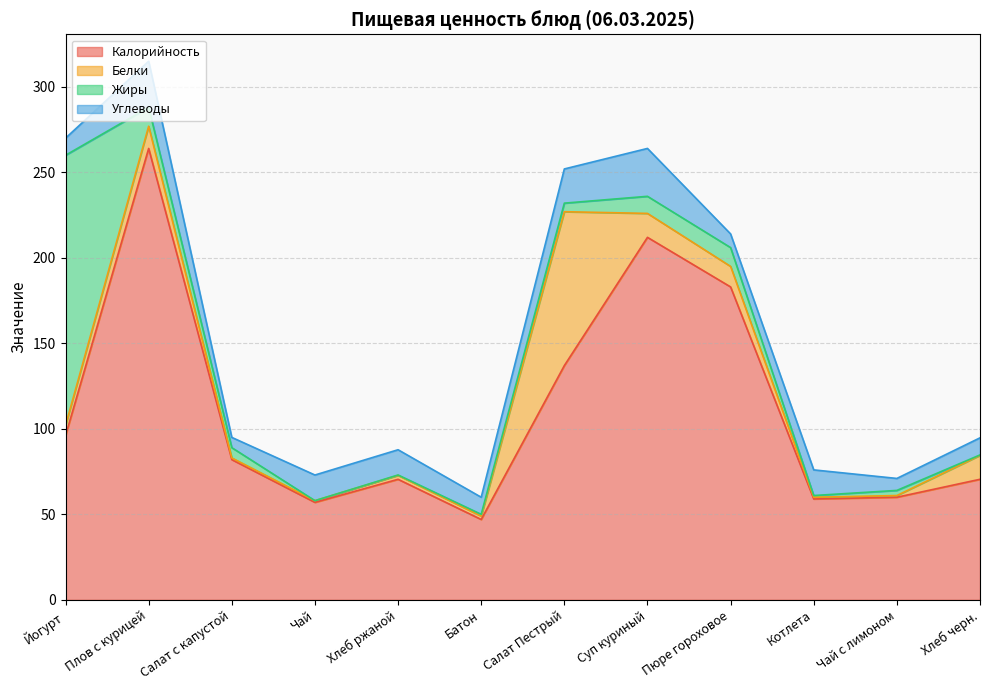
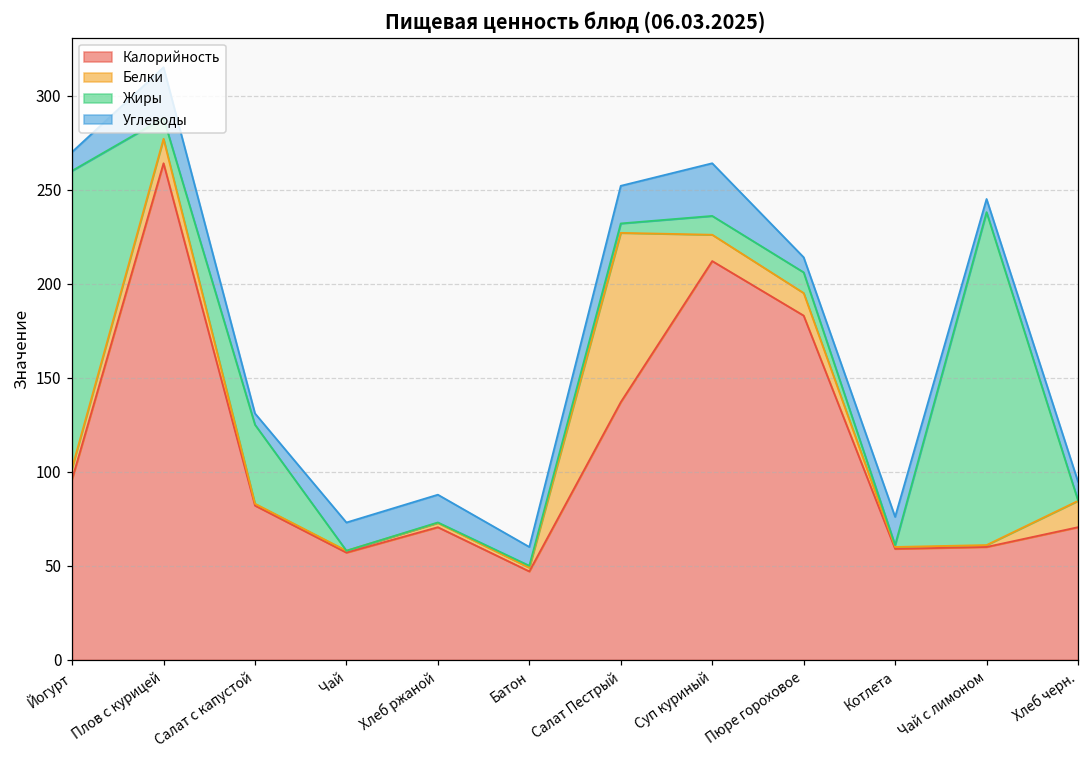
Жиры, Салат с капустой: 6 -> 42
Жиры, Чай с лимоном: 3 -> 177
